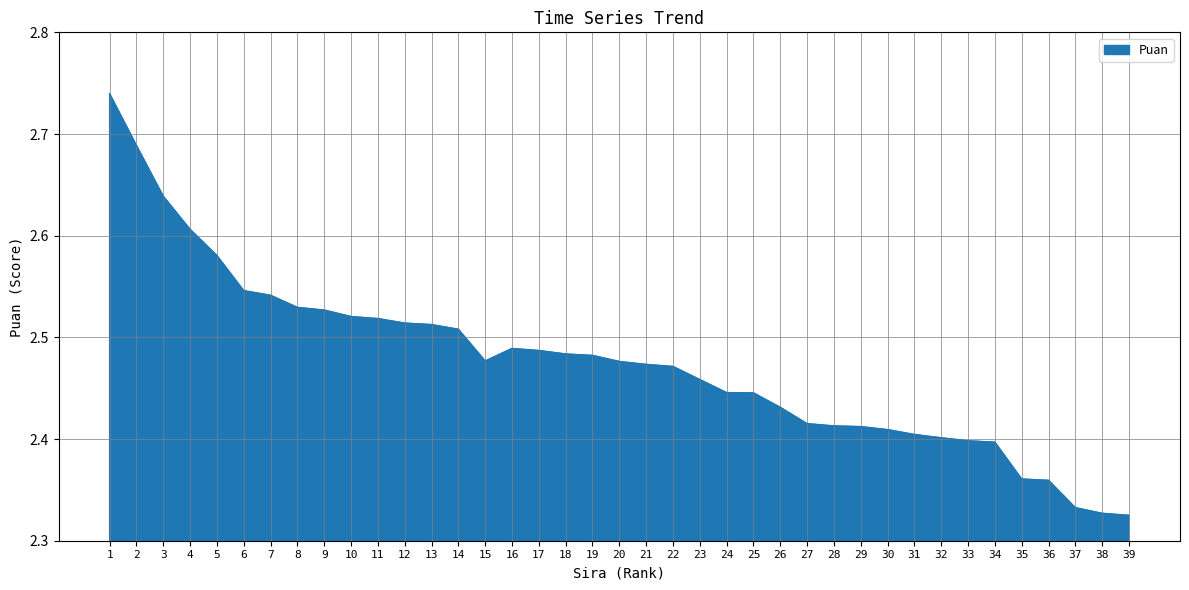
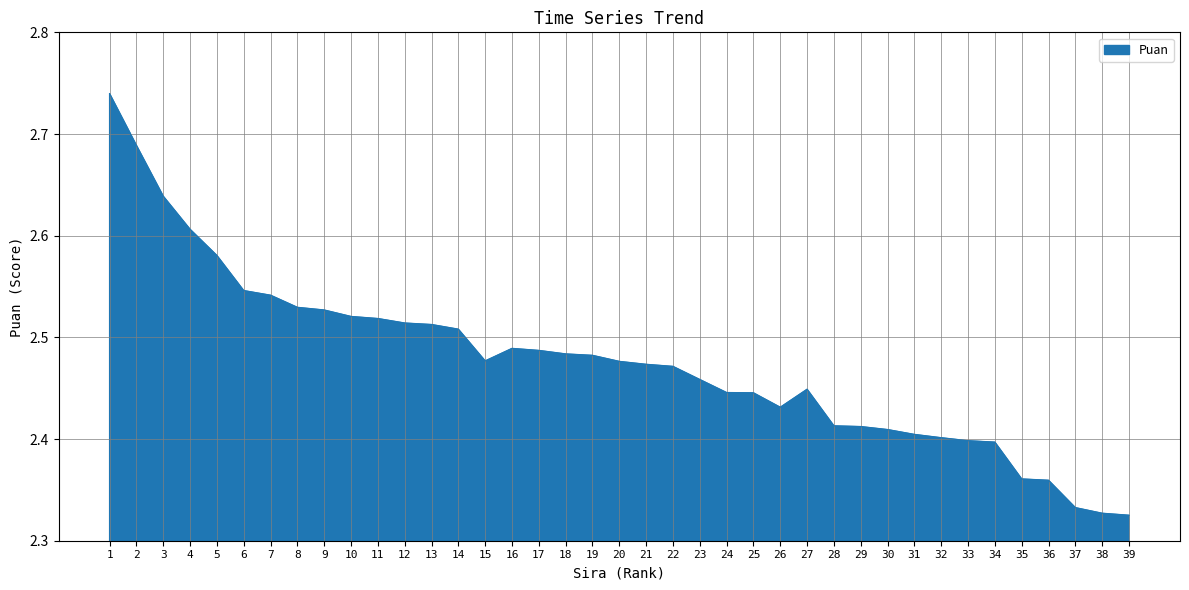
27: 2.415 -> 2.449
